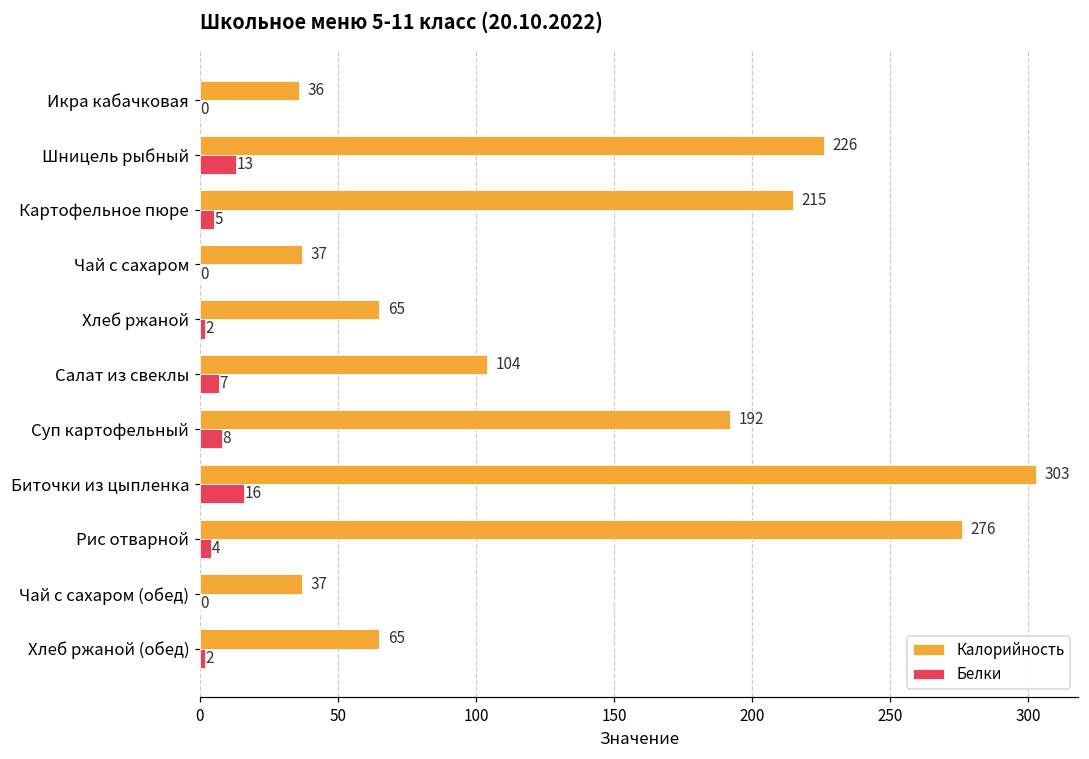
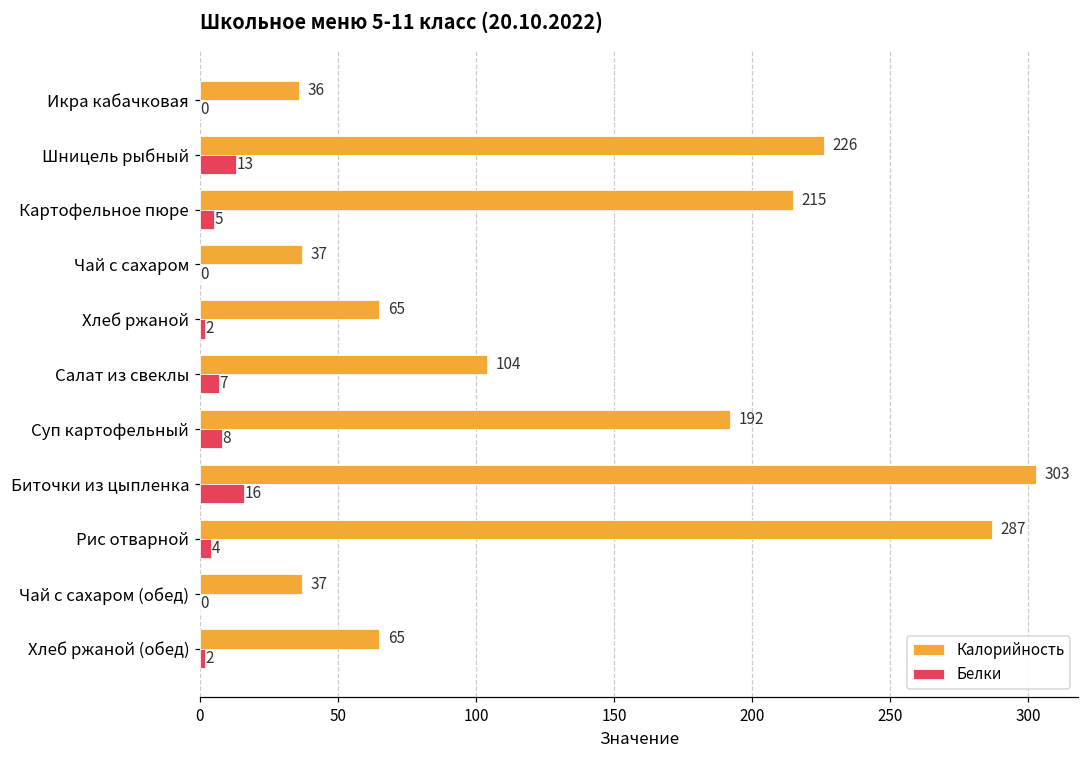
Калорийность, Рис отварной: 276 -> 287
